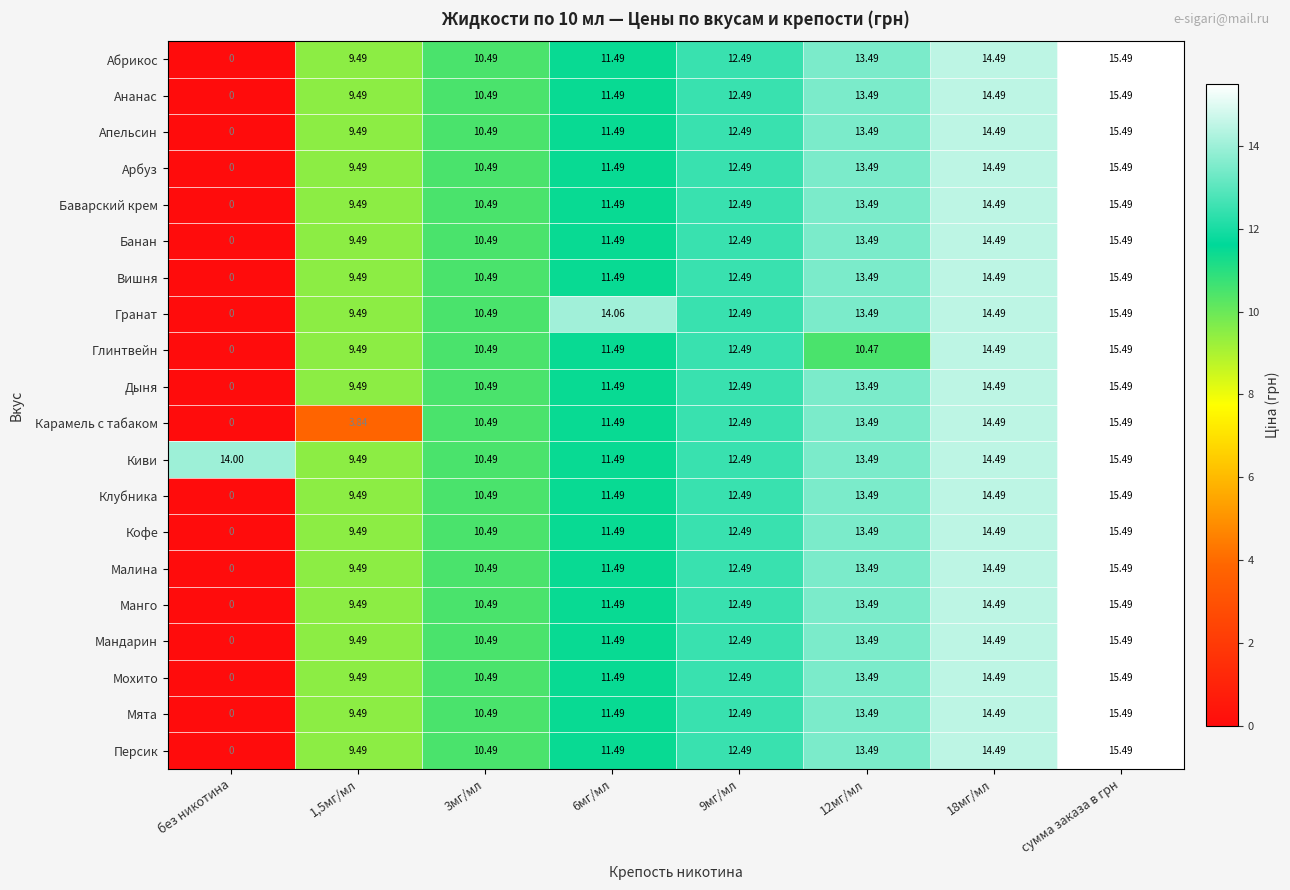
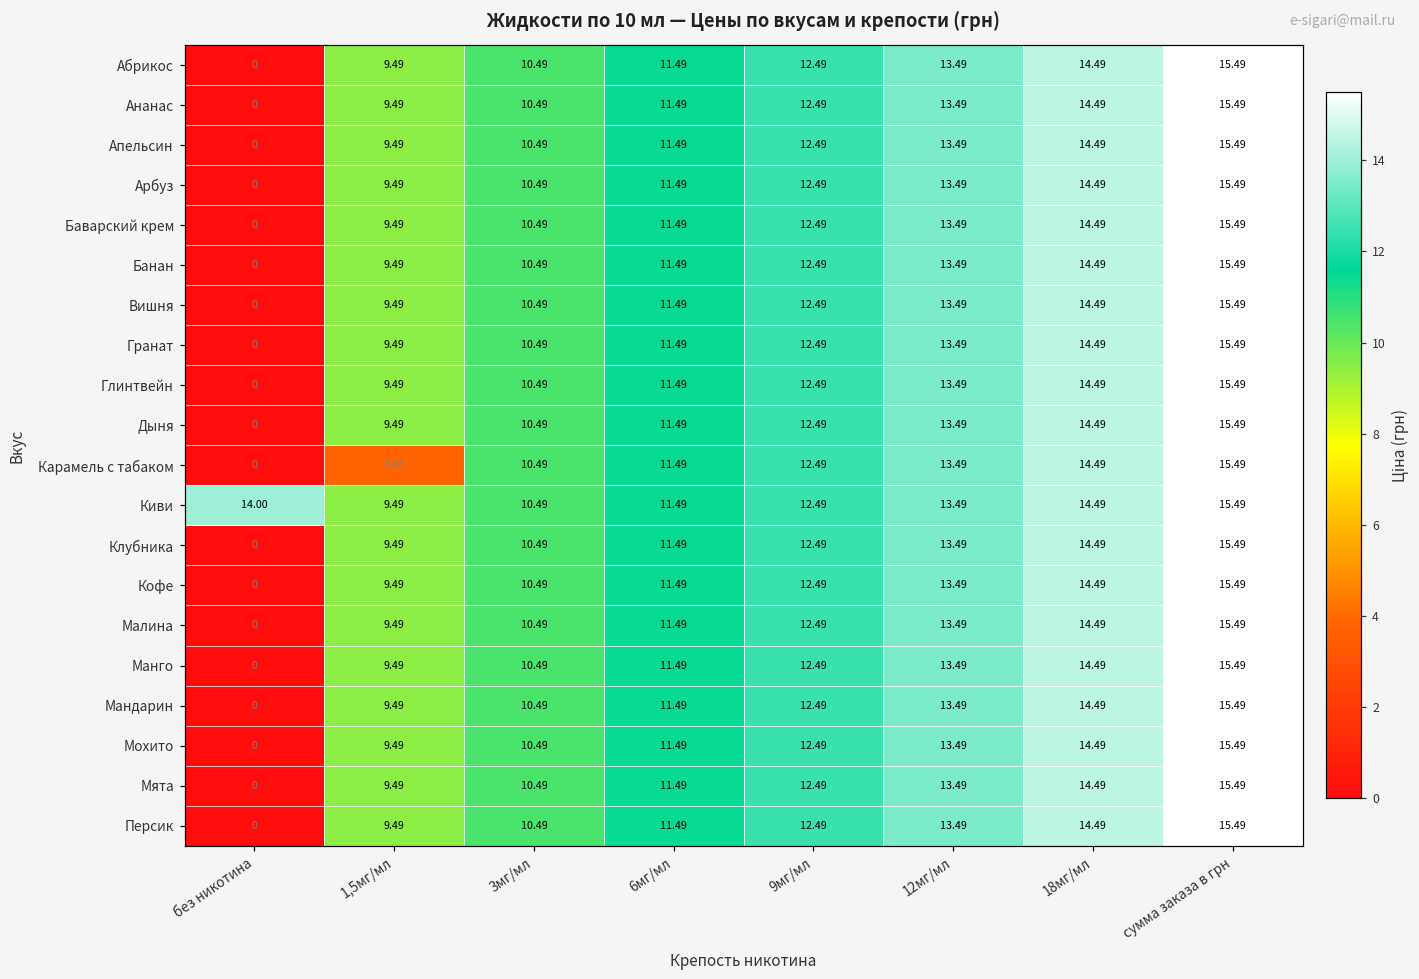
Гранат, 6мг/мл: 14.06 -> 11.49
Глинтвейн, 12мг/мл: 10.47 -> 13.49
